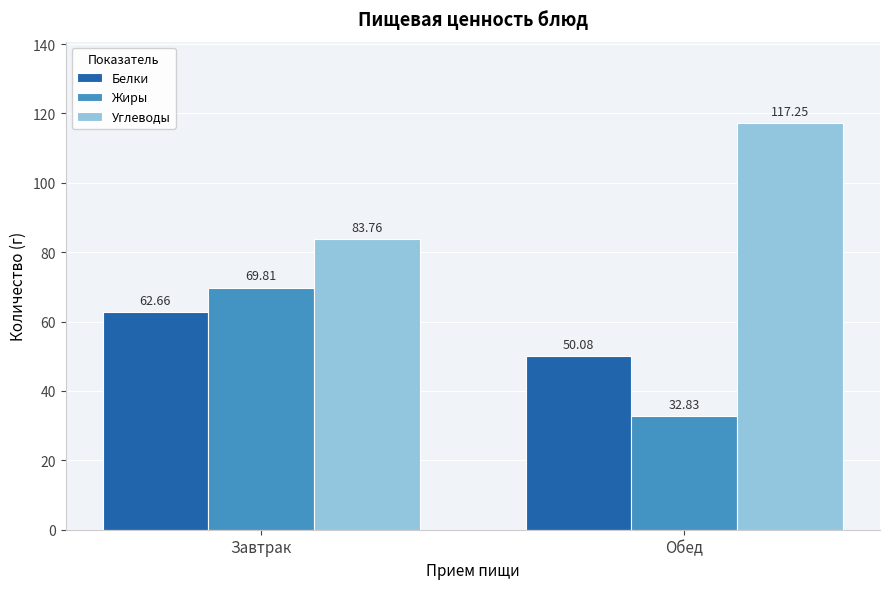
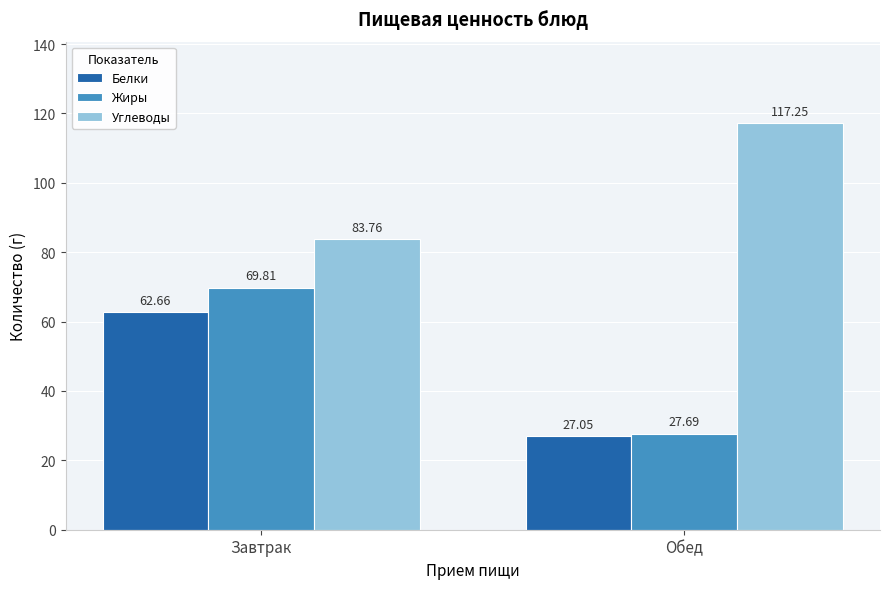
Белки, Обед: 50.08 -> 27.05
Жиры, Обед: 32.83 -> 27.69
